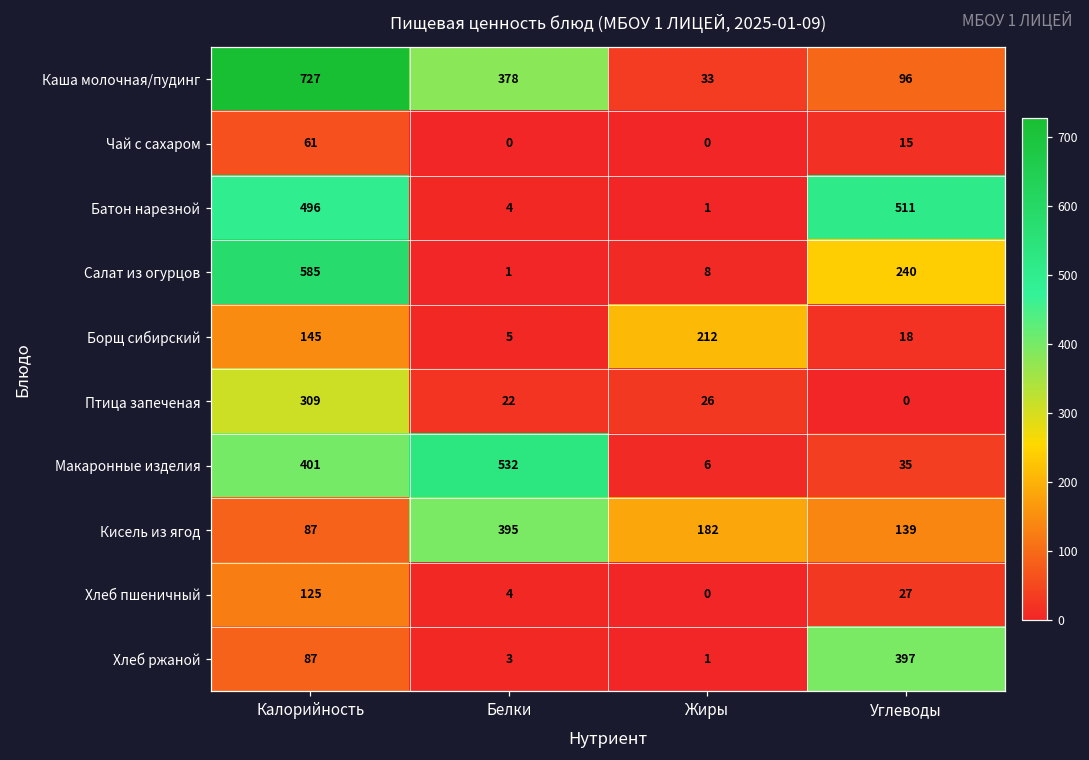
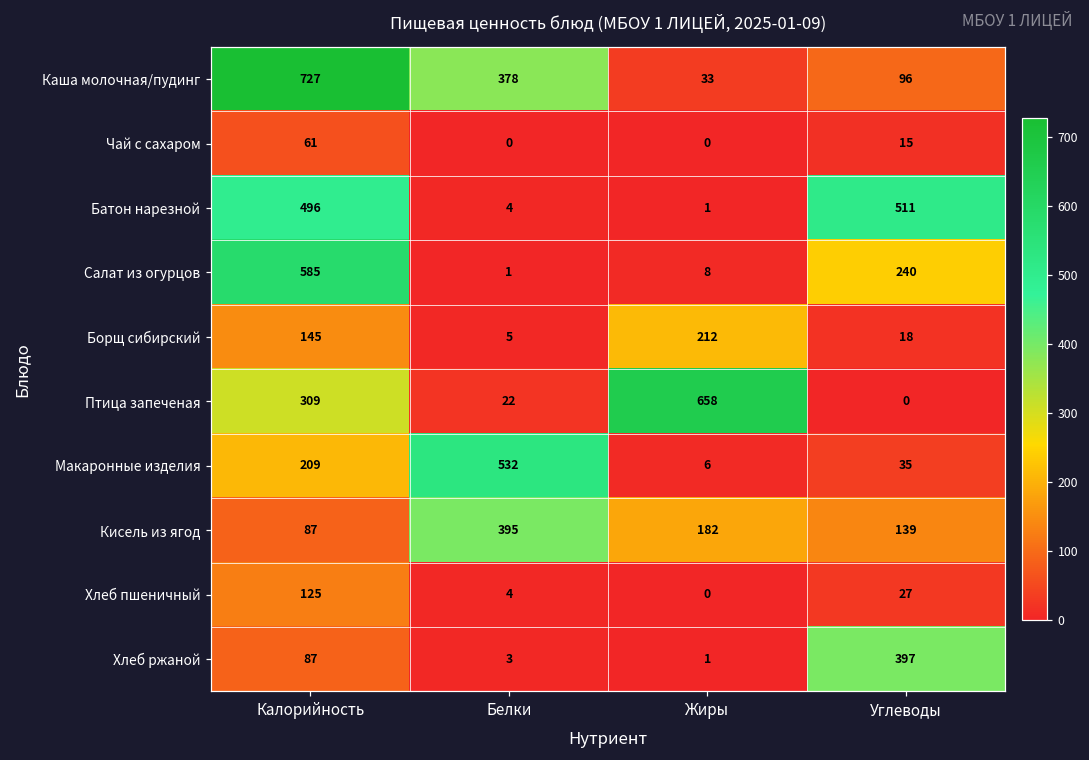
Птица запеченая, Жиры: 26 -> 658
Макаронные изделия, Калорийность: 401 -> 209
